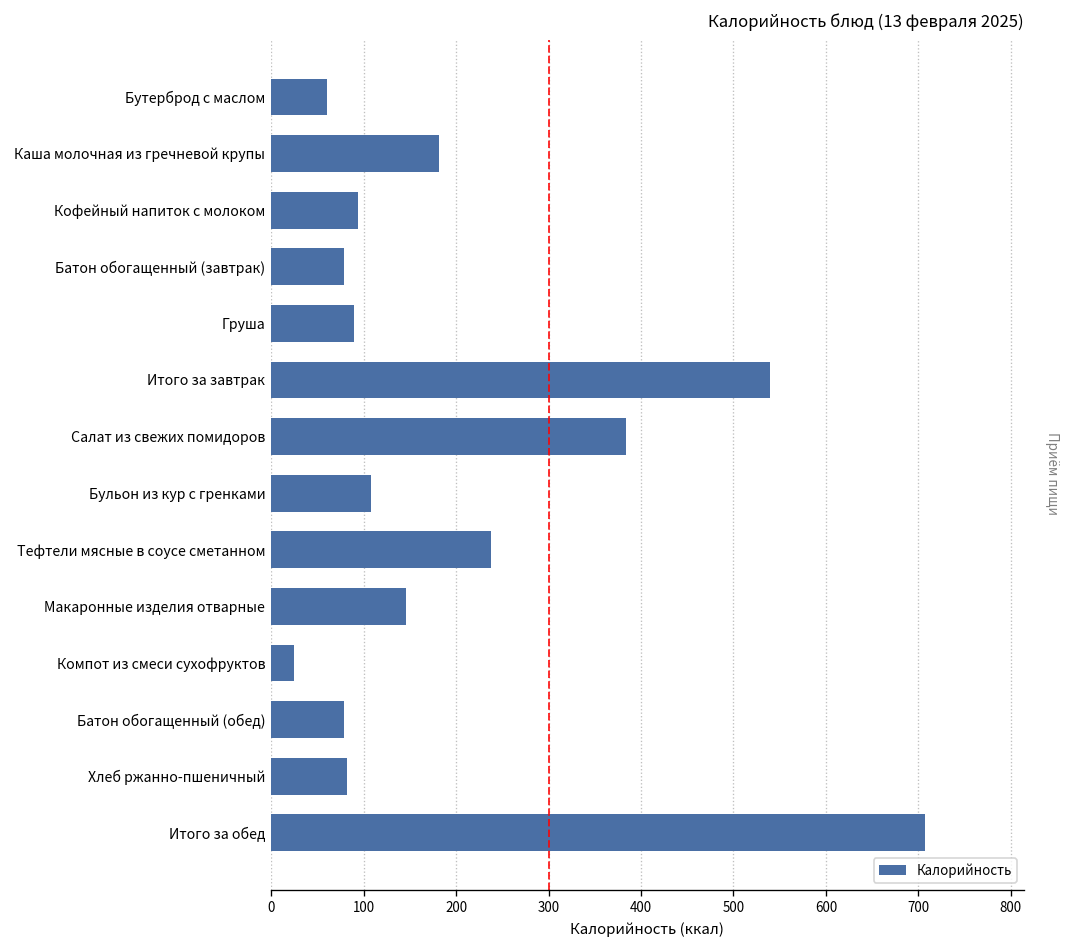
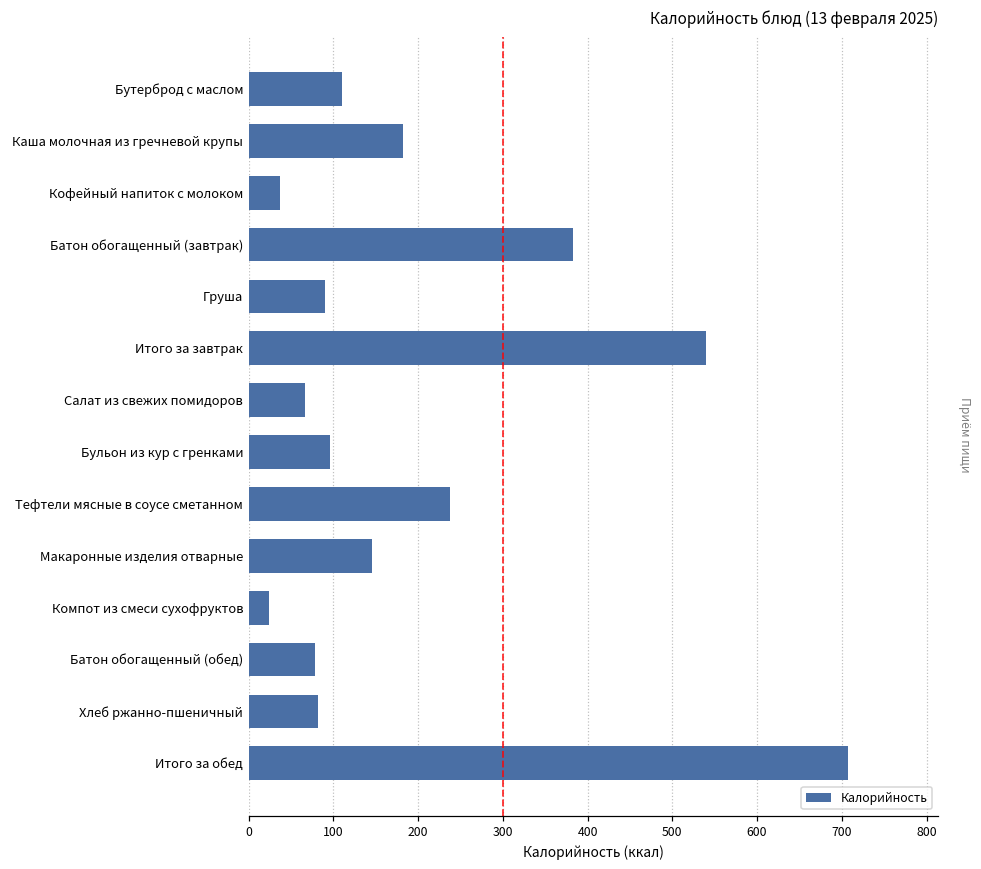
Бутерброд с маслом: 60 -> 110
Кофейный напиток с молоком: 90 -> 40
Батон обогащенный (завтрак): 80 -> 380
Салат из свежих помидоров: 380 -> 70
Бульон из кур с гренками: 110 -> 100
